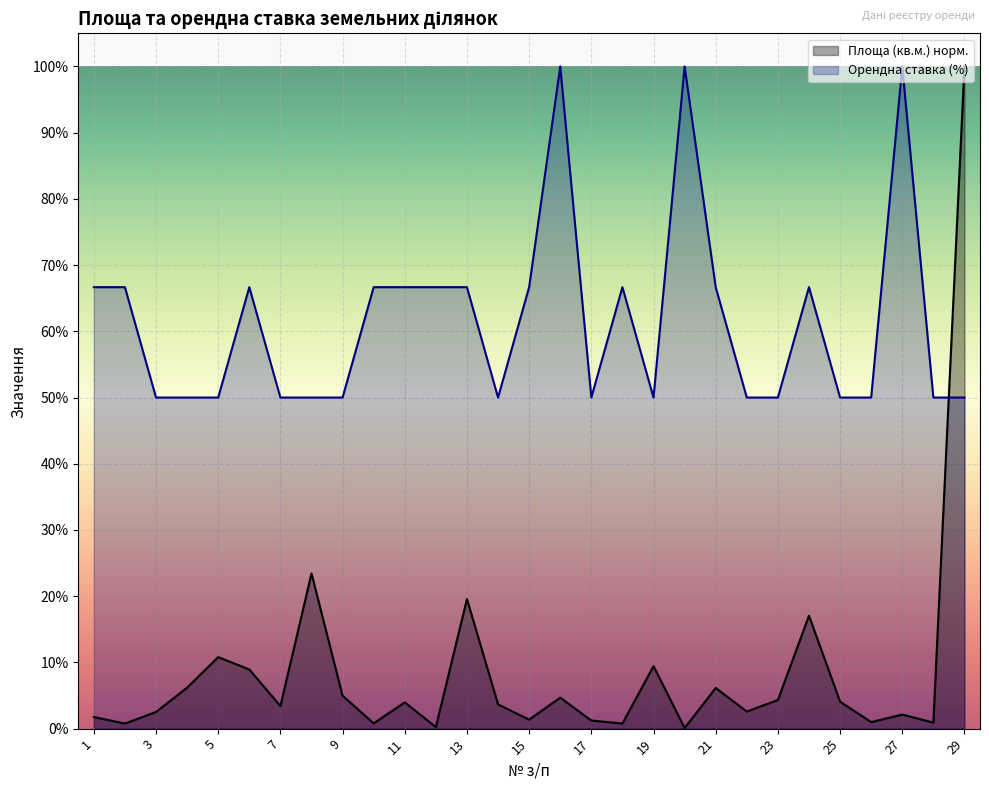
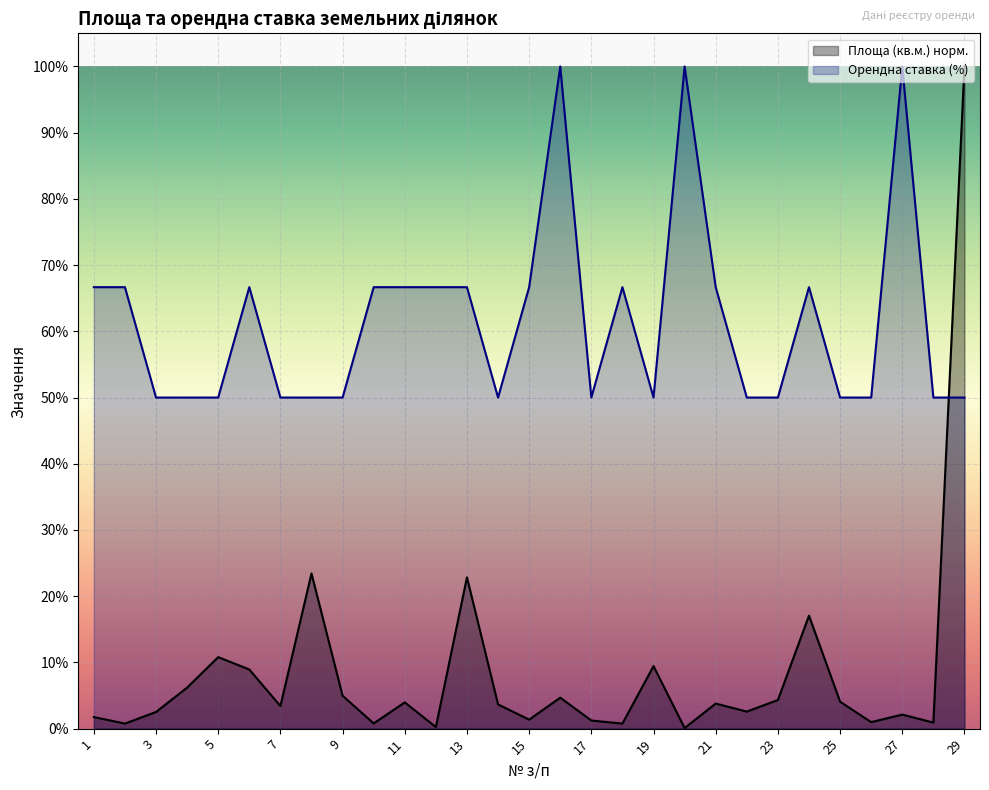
Площа (кв.м.) норм., 13: 20% -> 23%
Площа (кв.м.) норм., 21: 6% -> 4%
